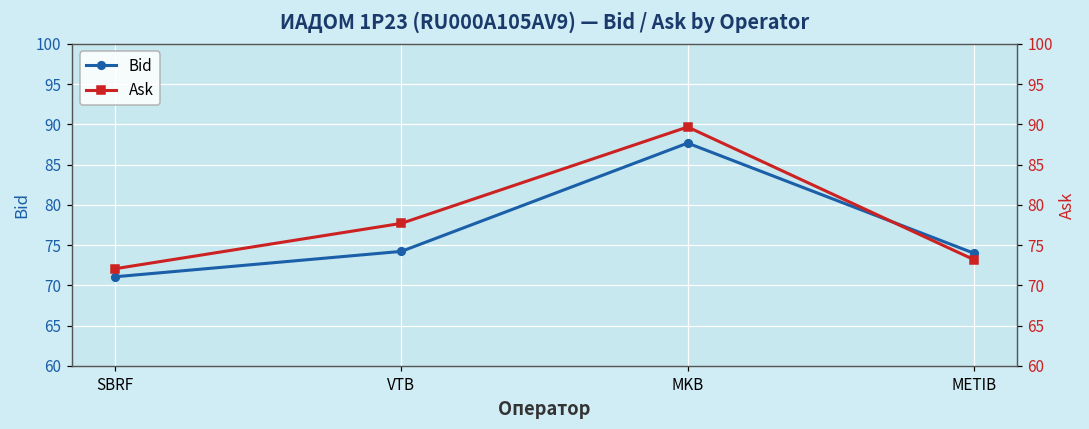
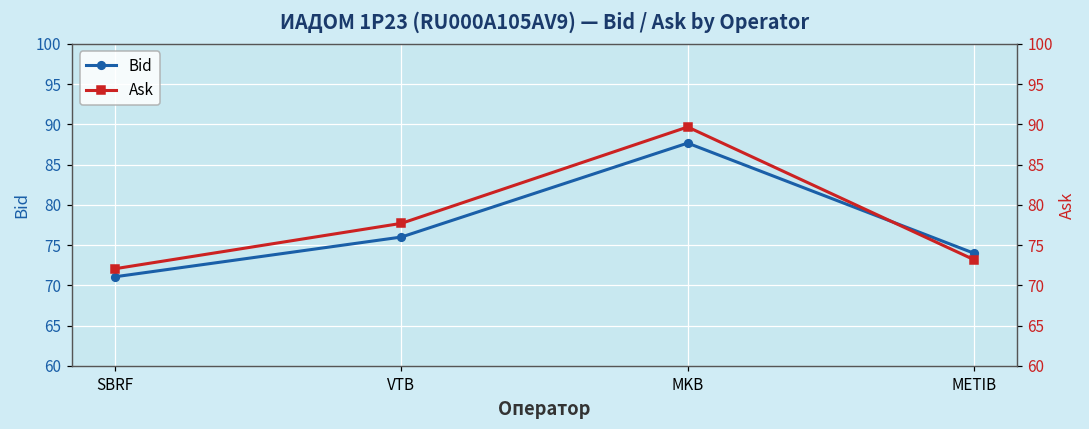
Bid, VTB: 74 -> 76
